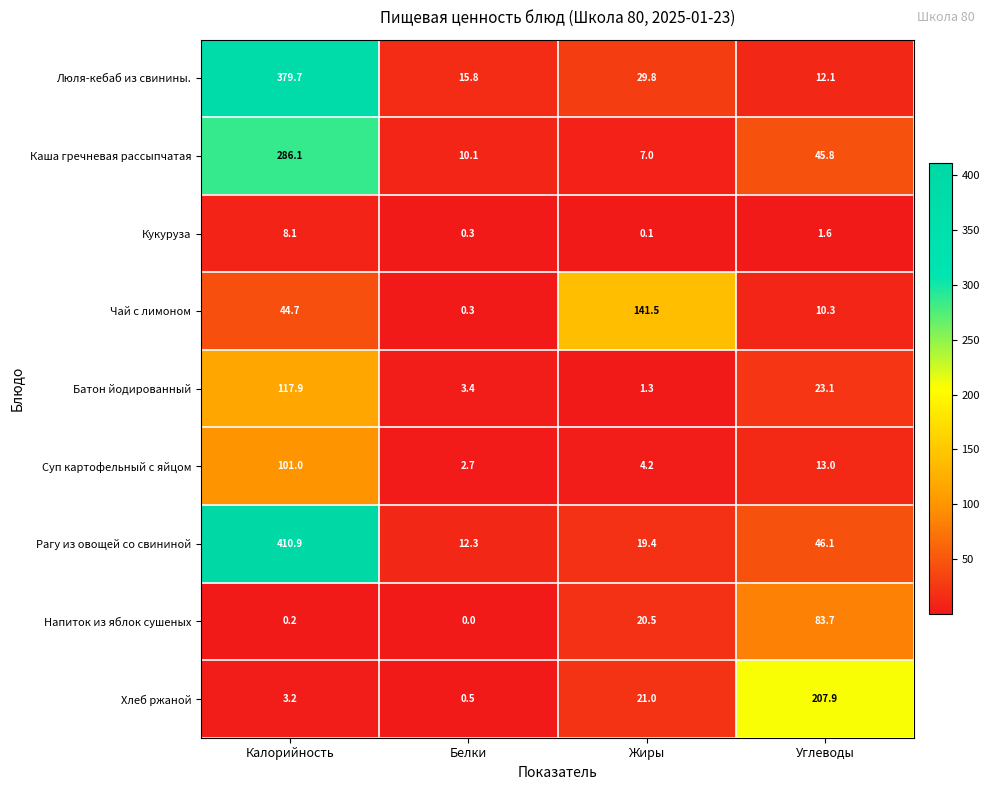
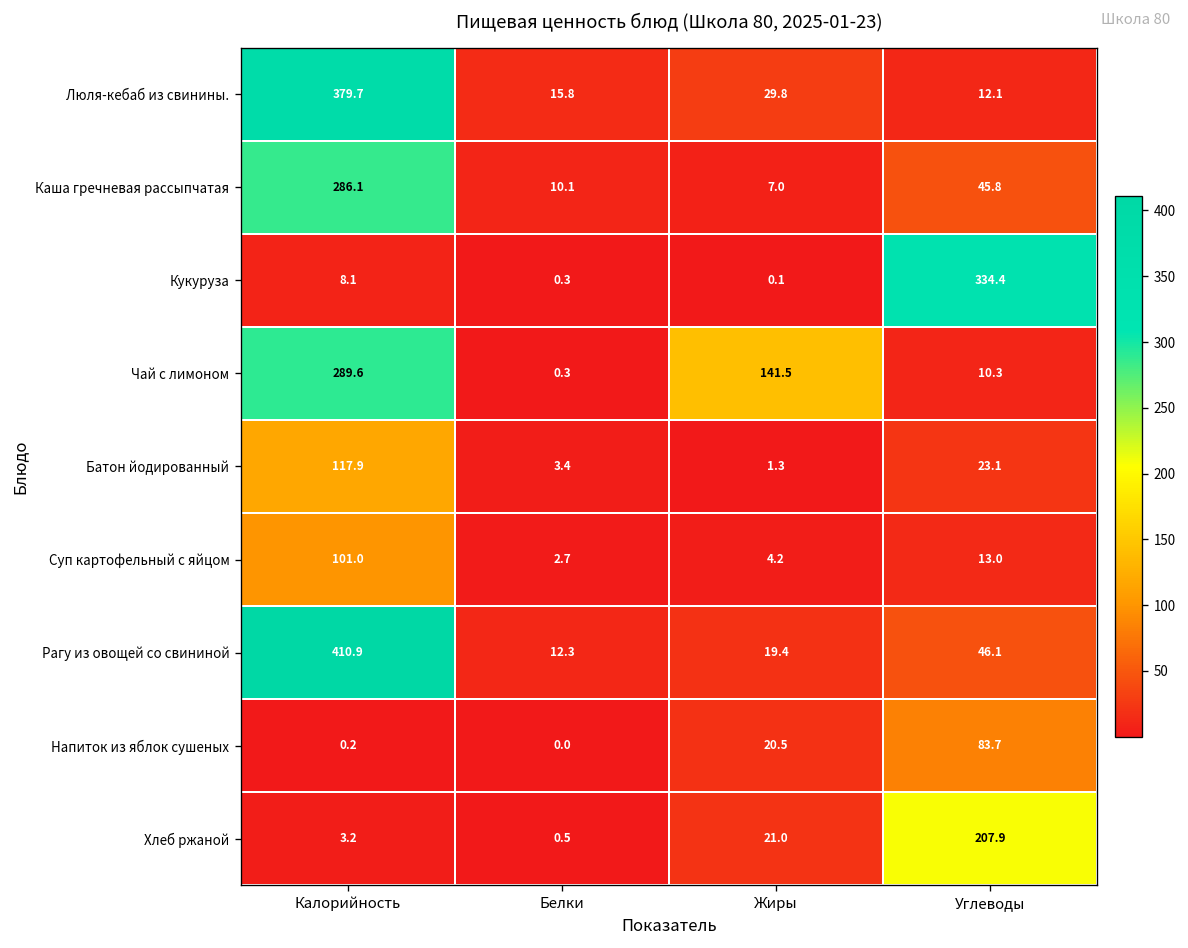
Кукуруза, Углеводы: 1.6 -> 334.4
Чай с лимоном, Калорийность: 44.7 -> 289.6
